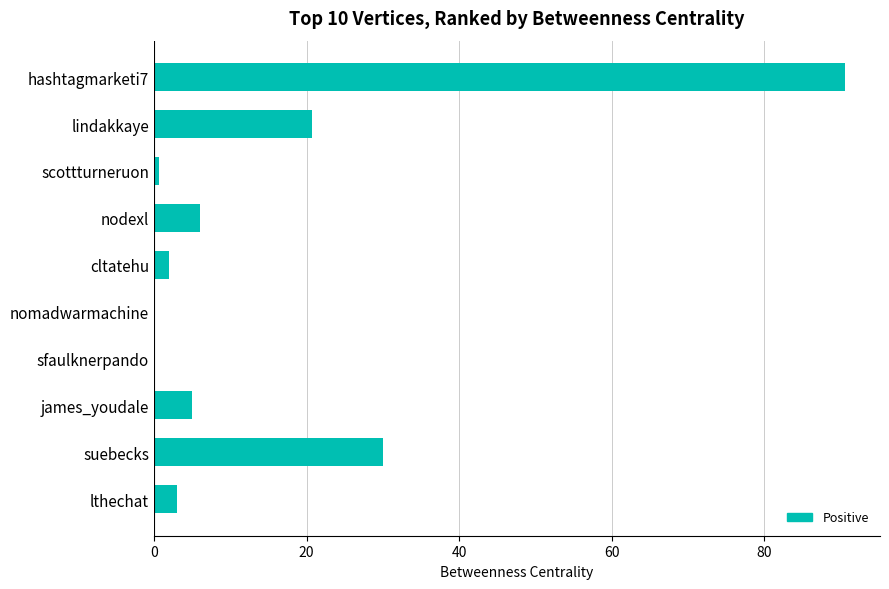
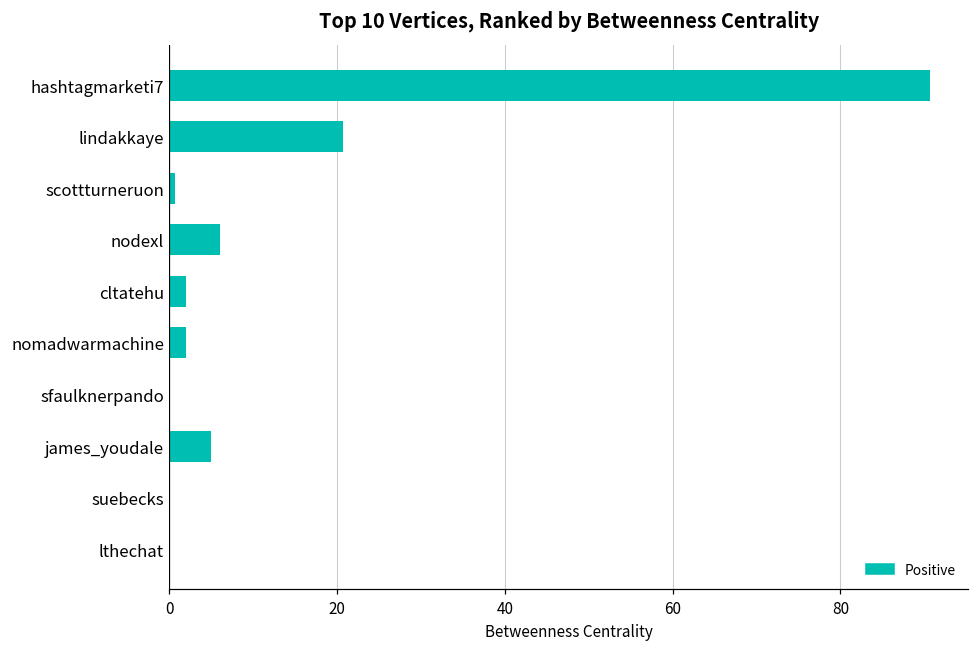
nomadwarmachine: 0 -> 2
suebecks: 30 -> 0
lthechat: 3 -> 0
